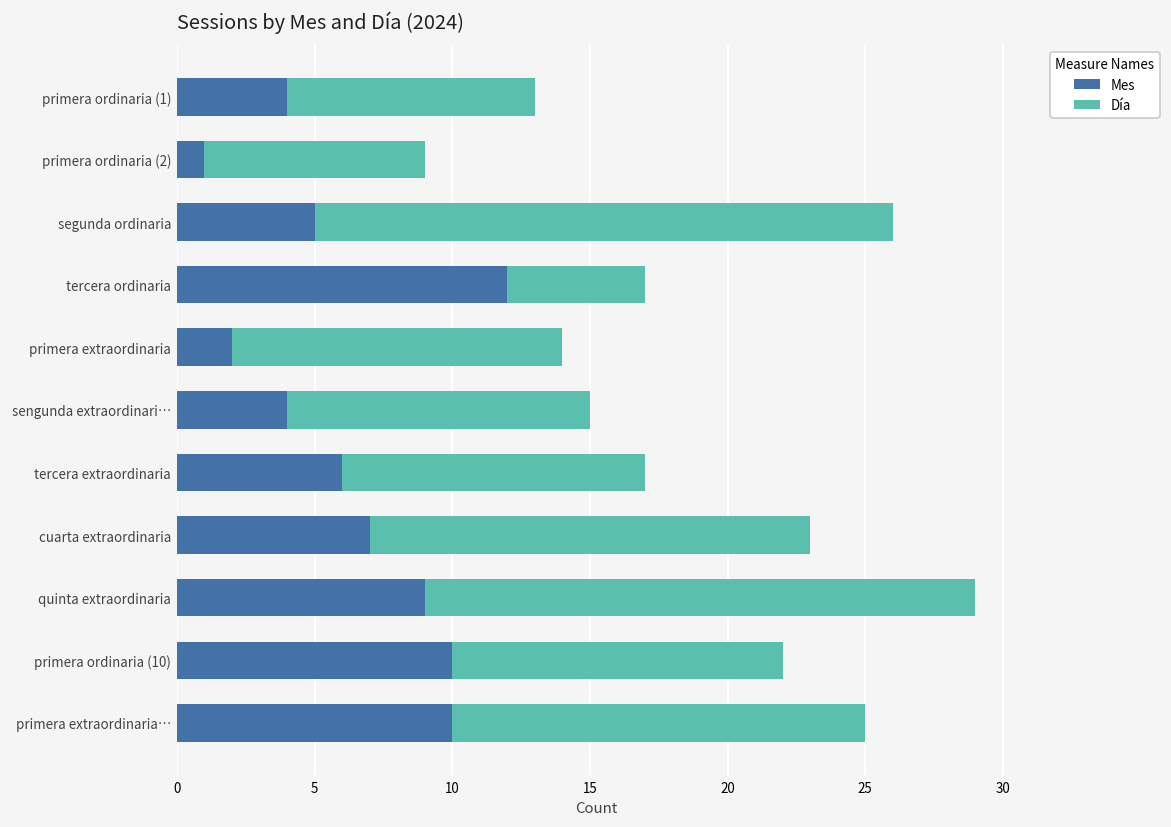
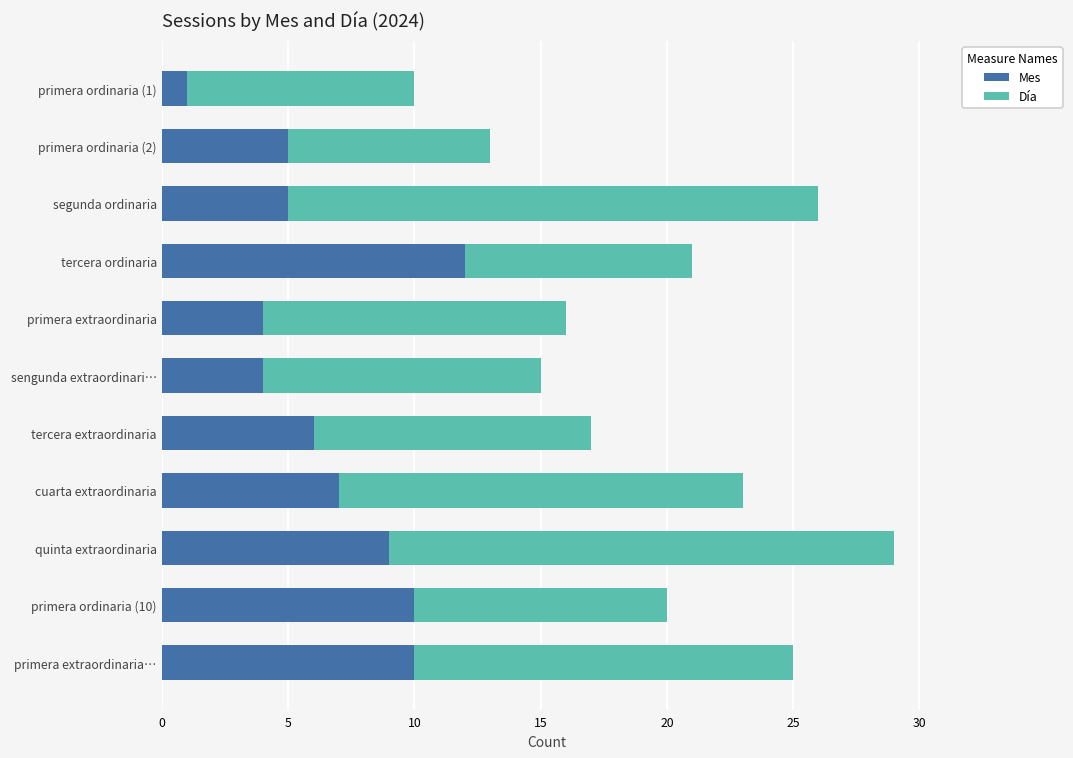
Mes, primera ordinaria (1): 4 -> 1
Mes, primera ordinaria (2): 1 -> 5
Día, tercera ordinaria: 5 -> 9
Mes, primera extraordinaria: 2 -> 4
Día, primera ordinaria (10): 12 -> 10
